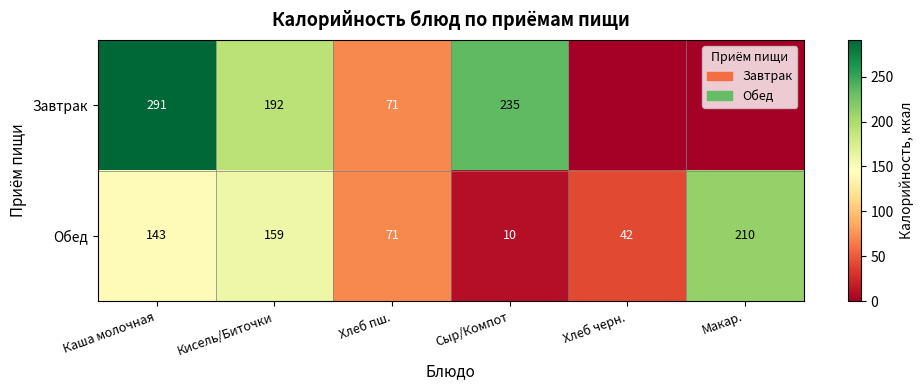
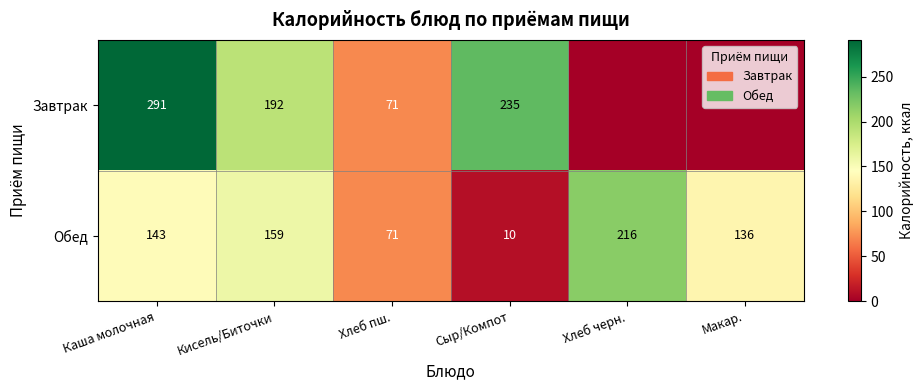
Обед, Хлеб черн.: 42 -> 216
Обед, Макар.: 210 -> 136
